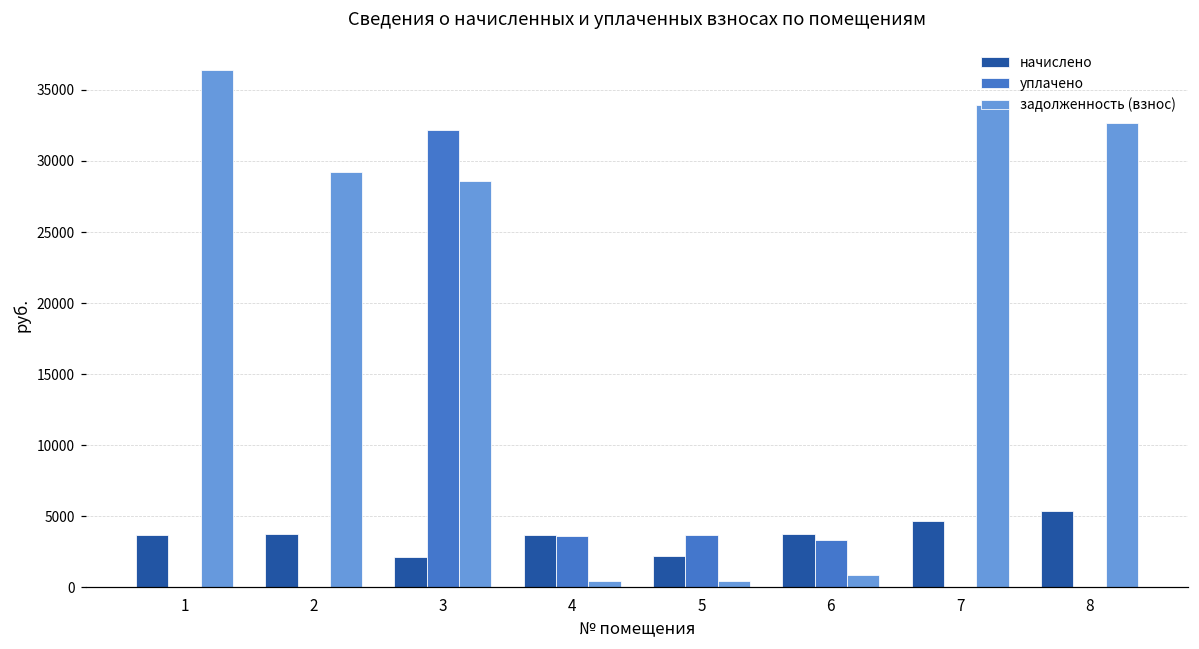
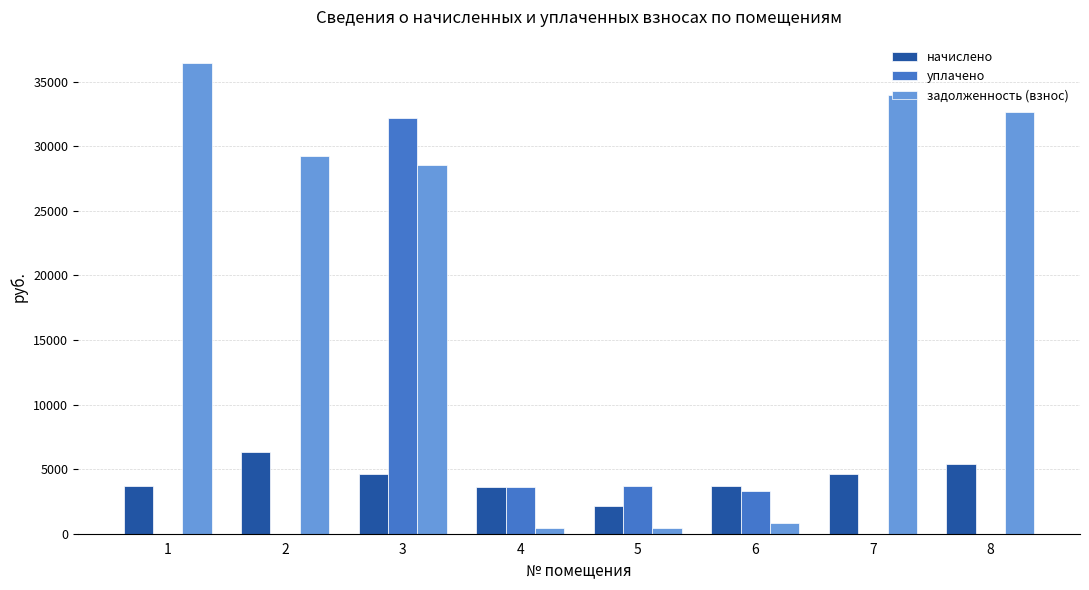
начислено, 2: 3700 -> 6400
начислено, 3: 2100 -> 4700
